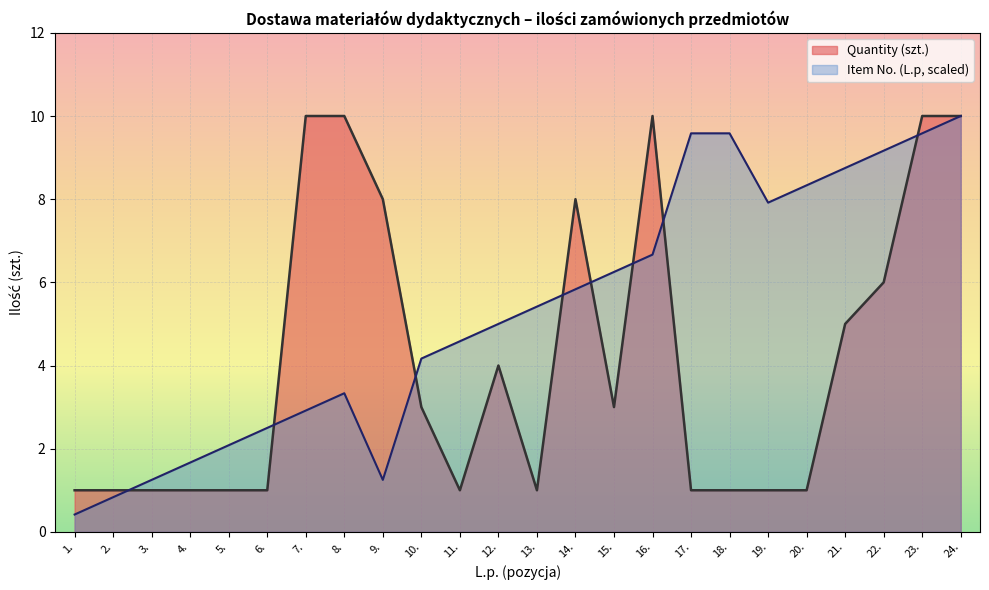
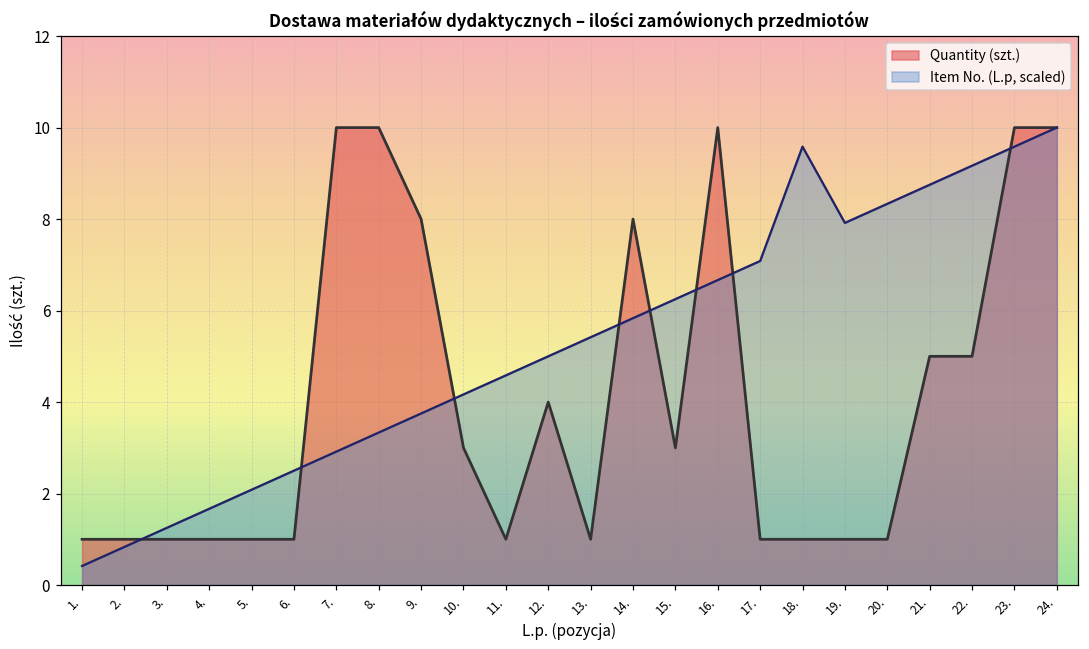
Item No. (L.p, scaled), 9.: 1.3 -> 3.8
Item No. (L.p, scaled), 17.: 9.6 -> 7.1
Quantity (szt.), 22.: 6 -> 5
